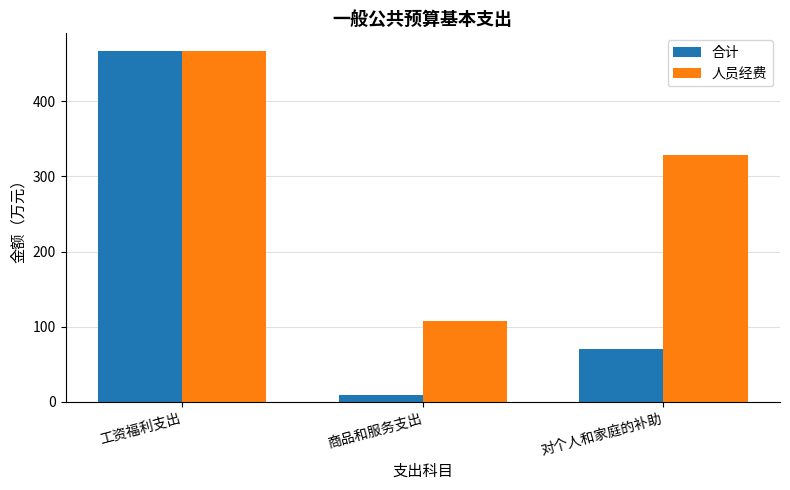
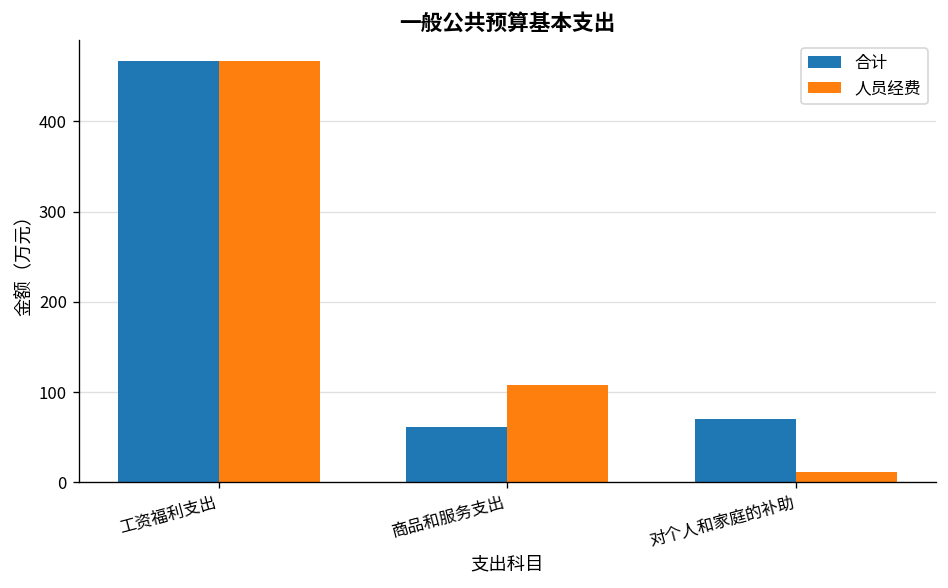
合计, 商品和服务支出: 10 -> 60
人员经费, 对个人和家庭的补助: 330 -> 10
